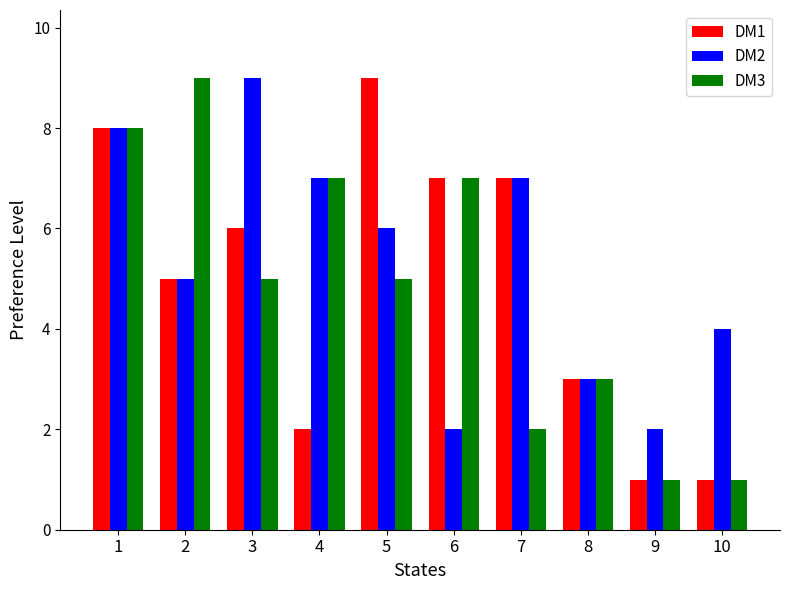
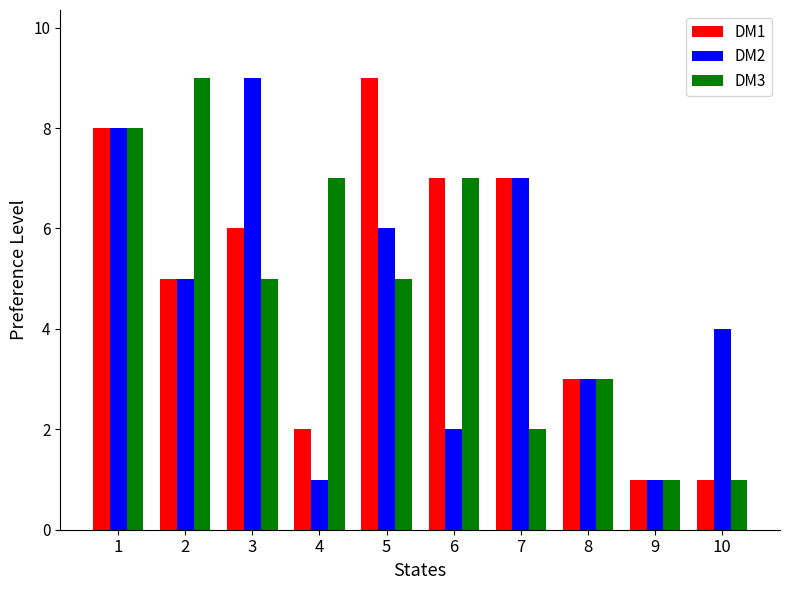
DM2, 4: 7 -> 1
DM2, 9: 2 -> 1
